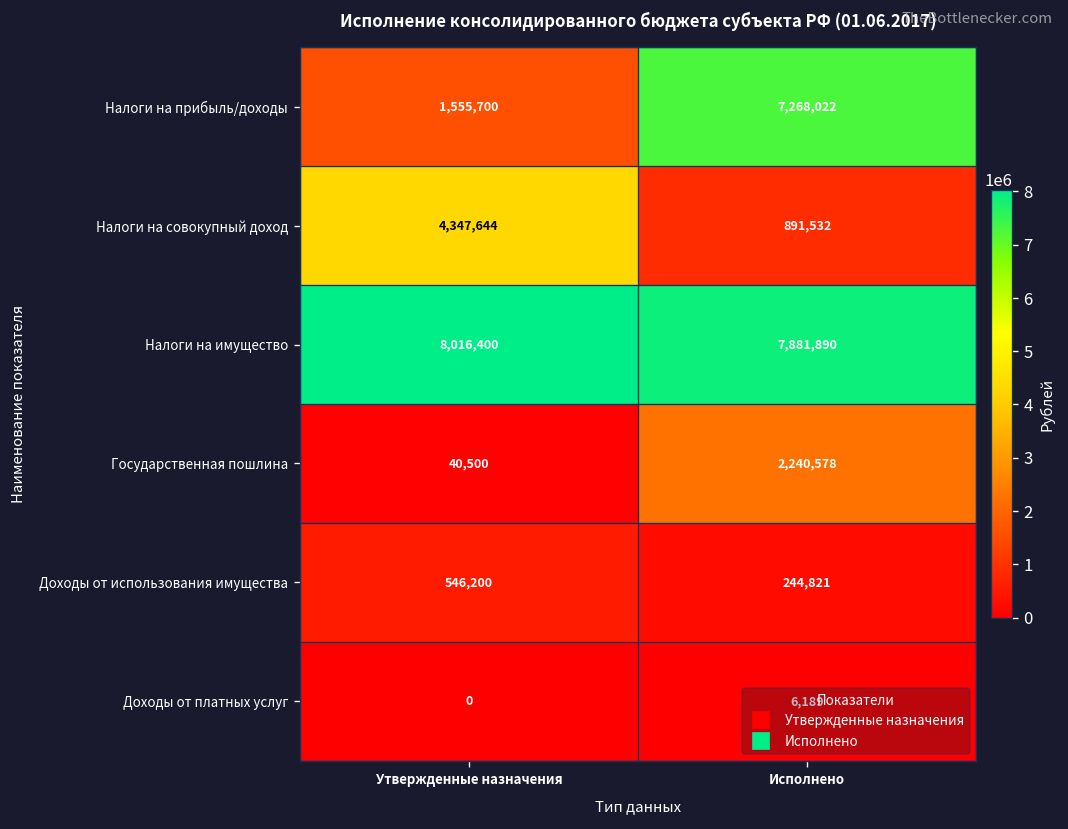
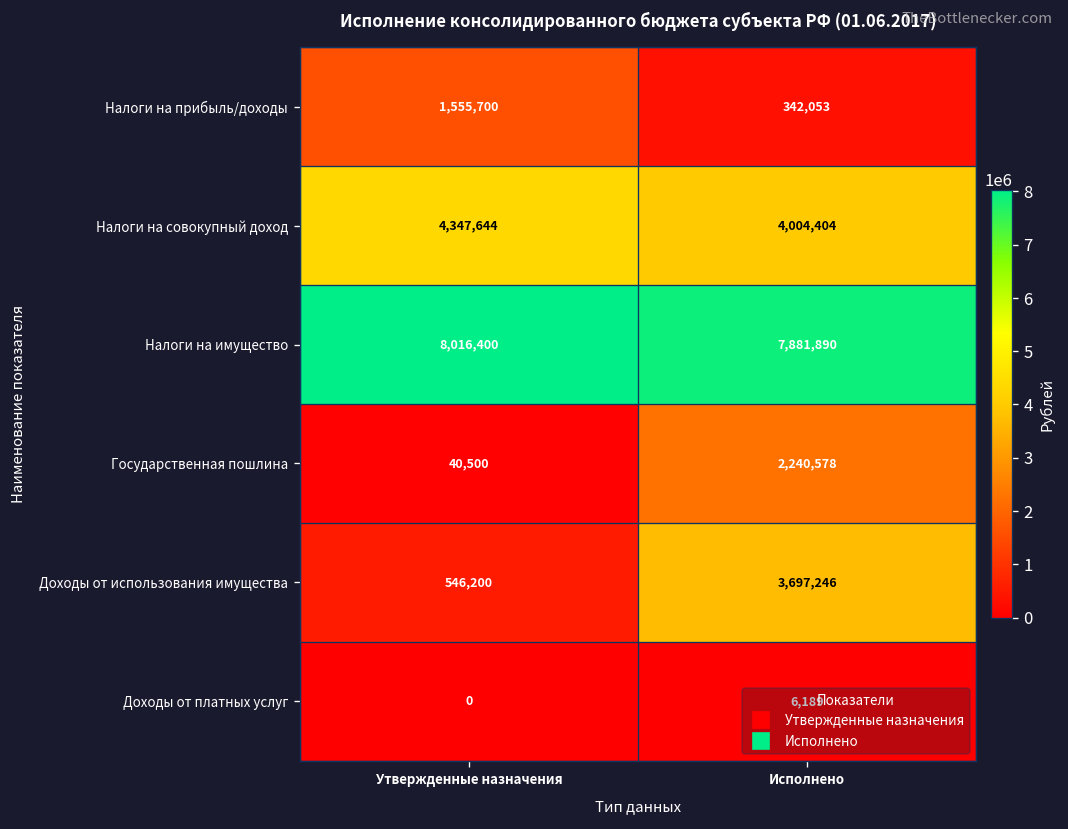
Налоги на прибыль/доходы, Исполнено: 7,268,022 -> 342,053
Налоги на совокупный доход, Исполнено: 891,532 -> 4,004,404
Доходы от использования имущества, Исполнено: 244,821 -> 3,697,246
